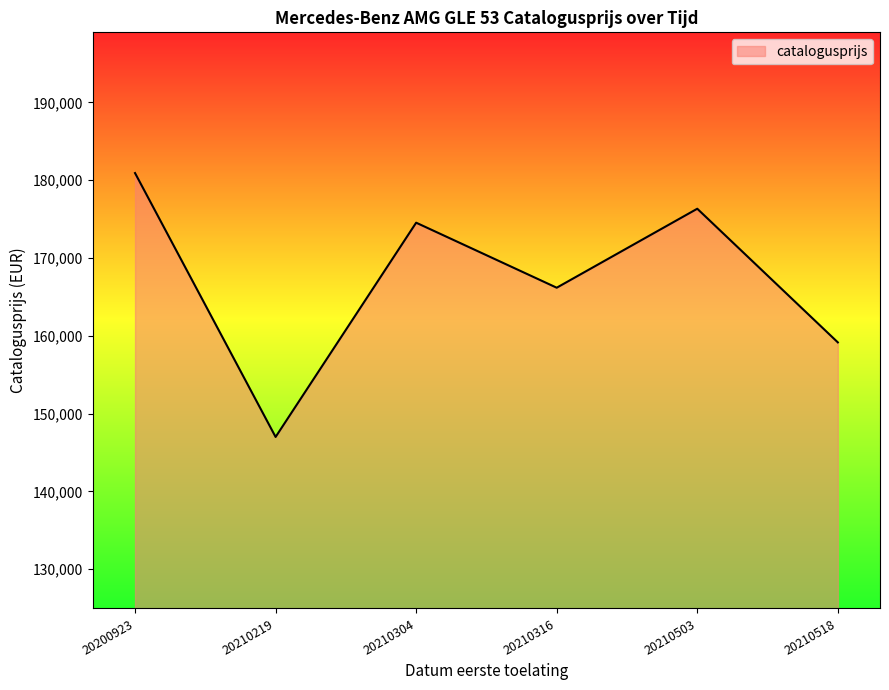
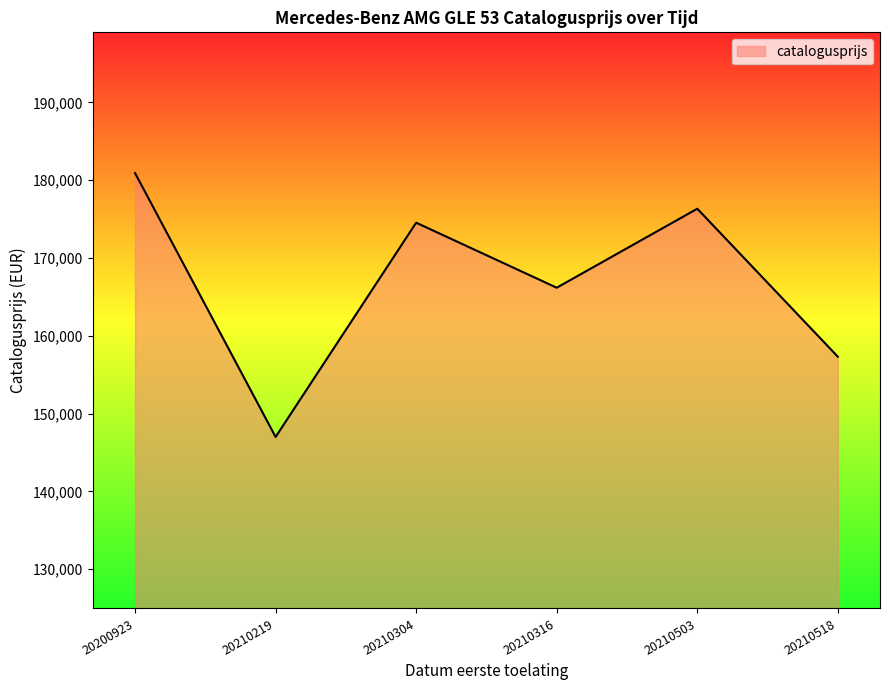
20210518: 159,000 -> 157,000
